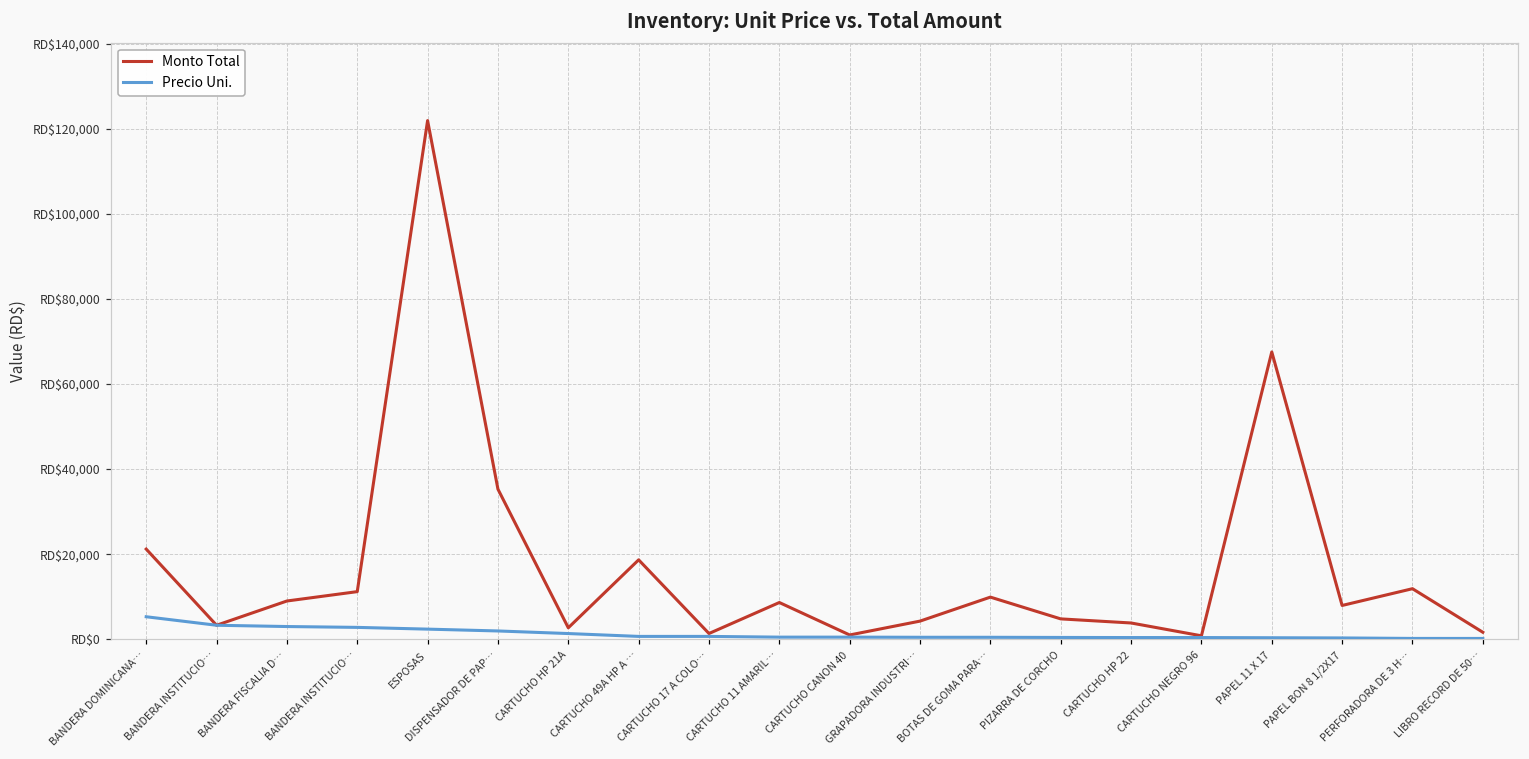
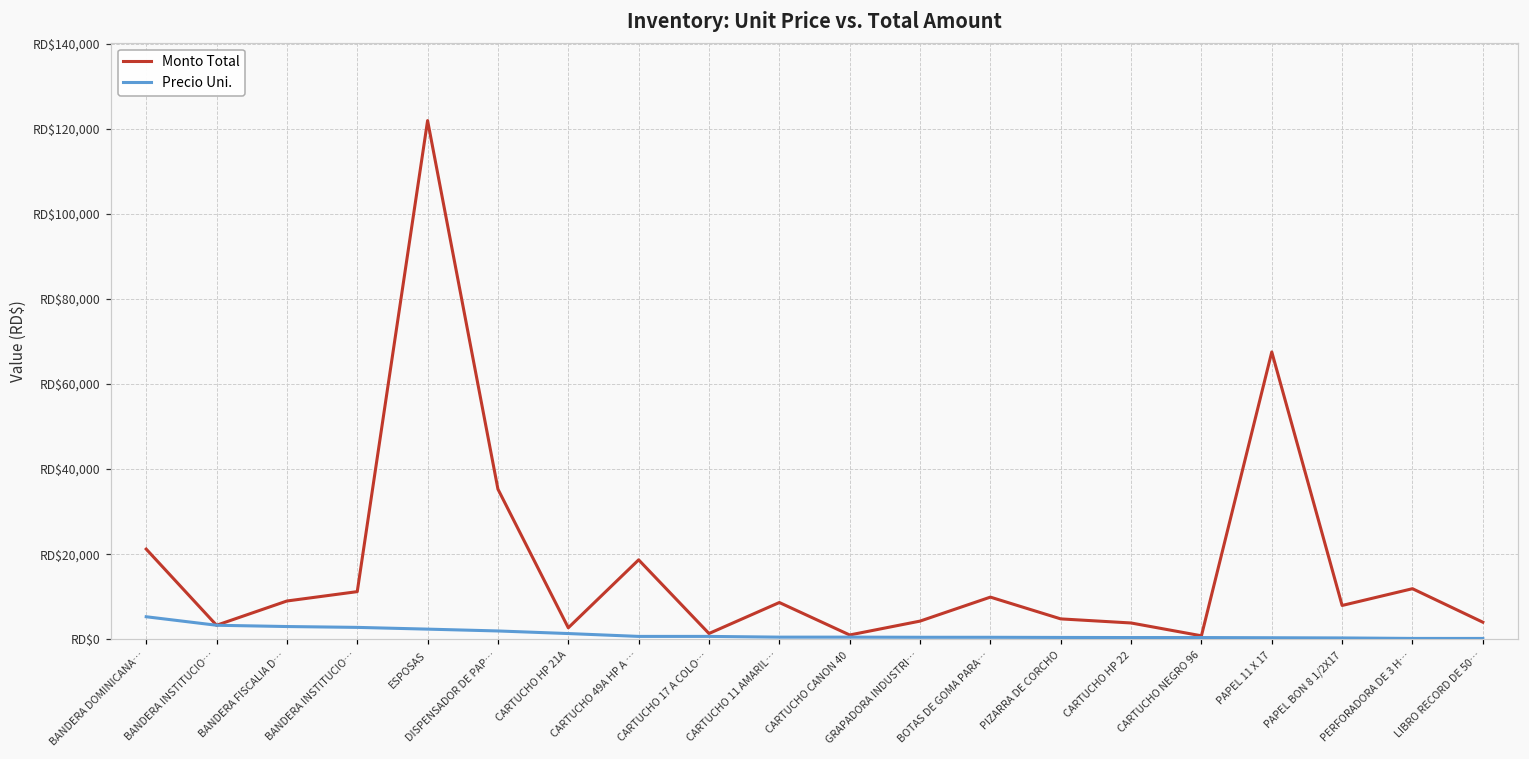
Monto Total, LIBRO RECORD DE 50…: RD$2,000 -> RD$4,000
